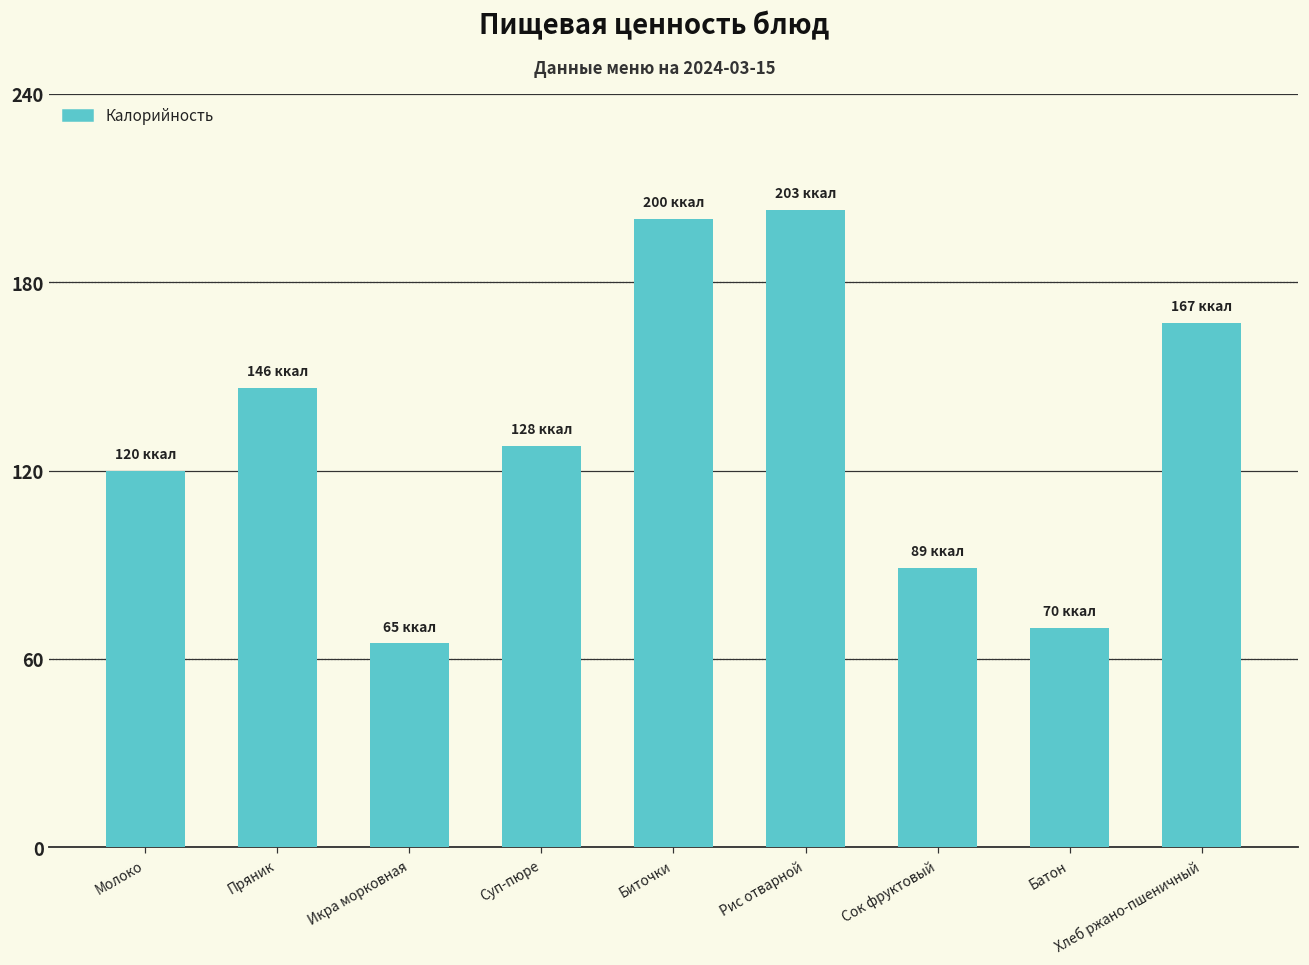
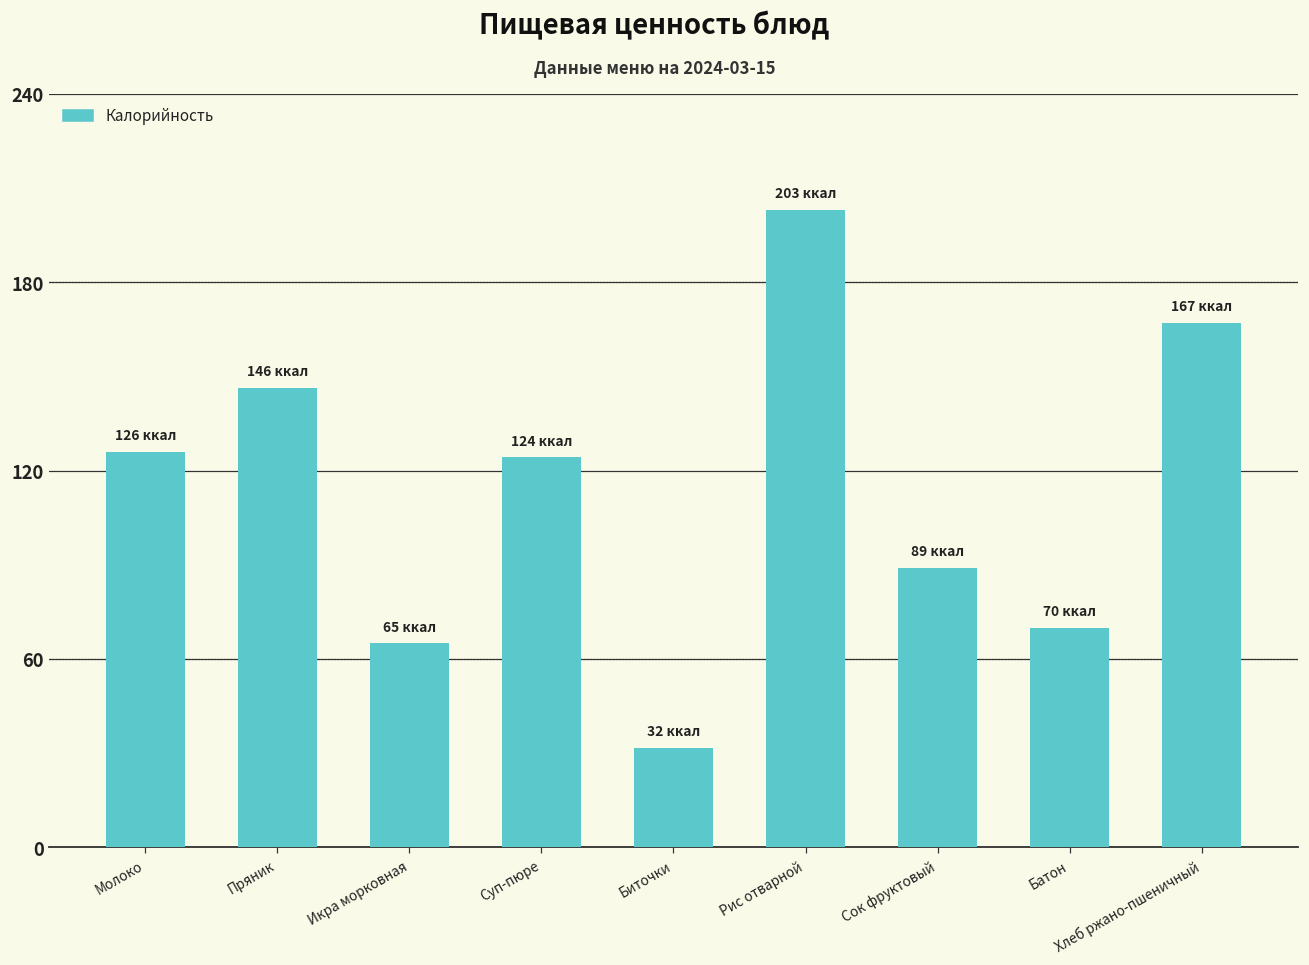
Молоко: 120 -> 126
Суп-пюре: 128 -> 124
Биточки: 200 -> 32
